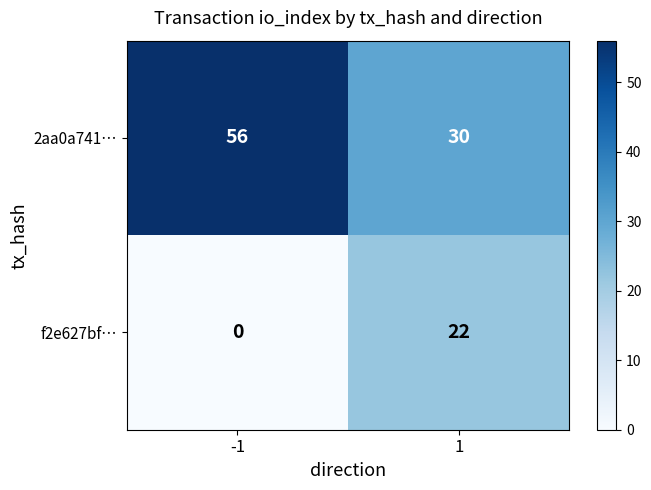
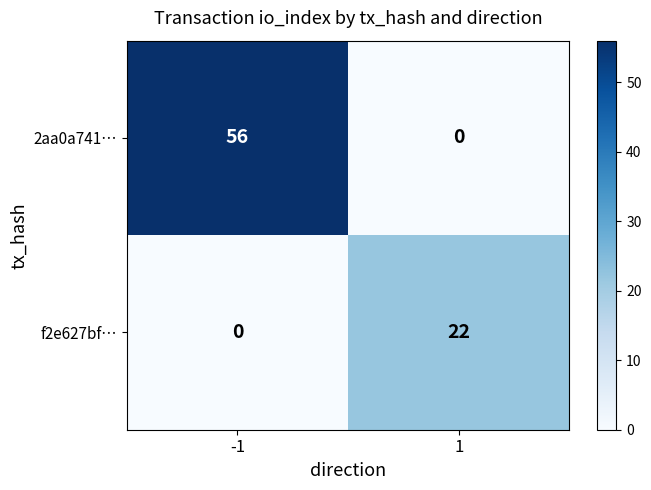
2aa0a741…, 1: 30 -> 0
